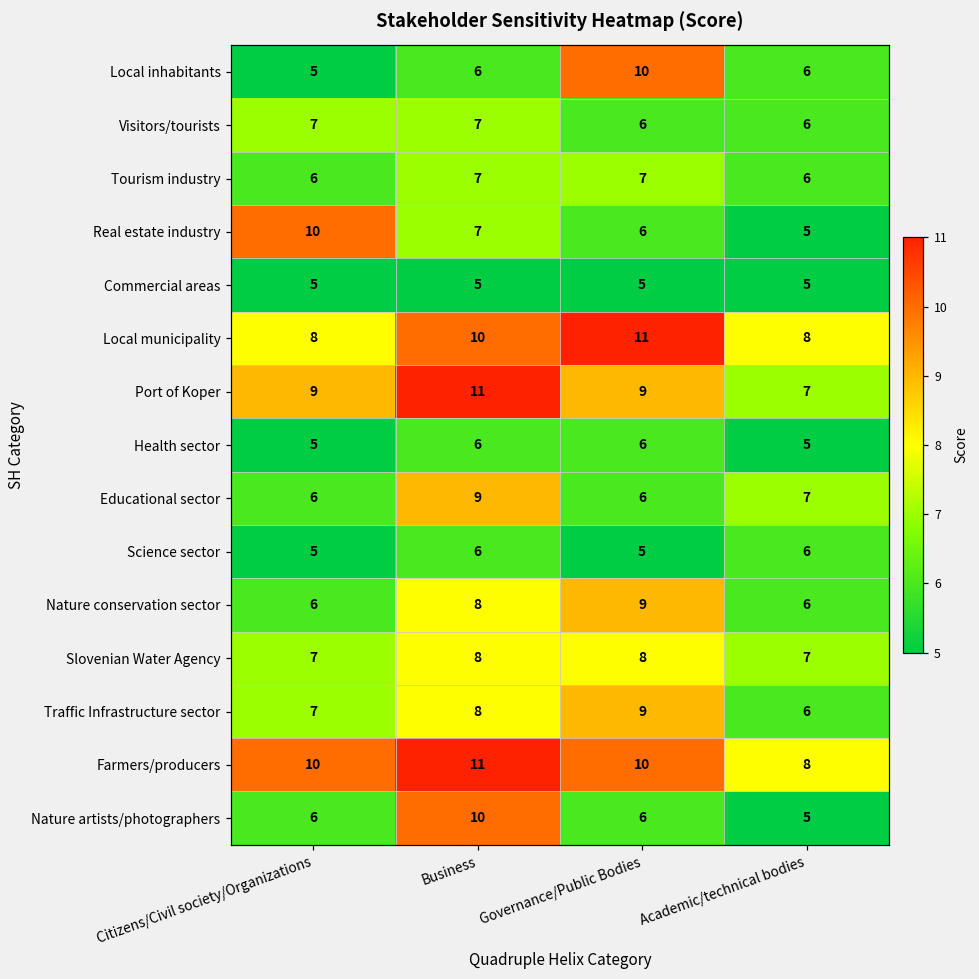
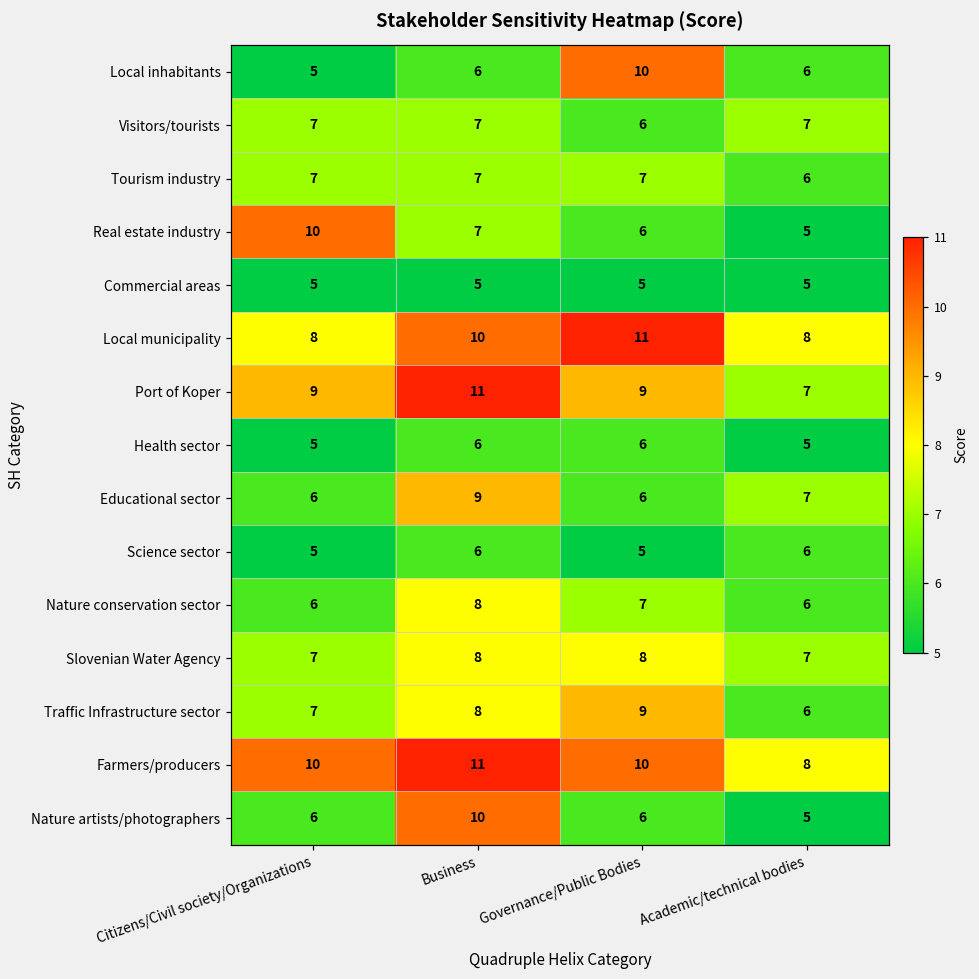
Visitors/tourists, Academic/technical bodies: 6 -> 7
Tourism industry, Citizens/Civil society/Organizations: 6 -> 7
Nature conservation sector, Governance/Public Bodies: 9 -> 7
